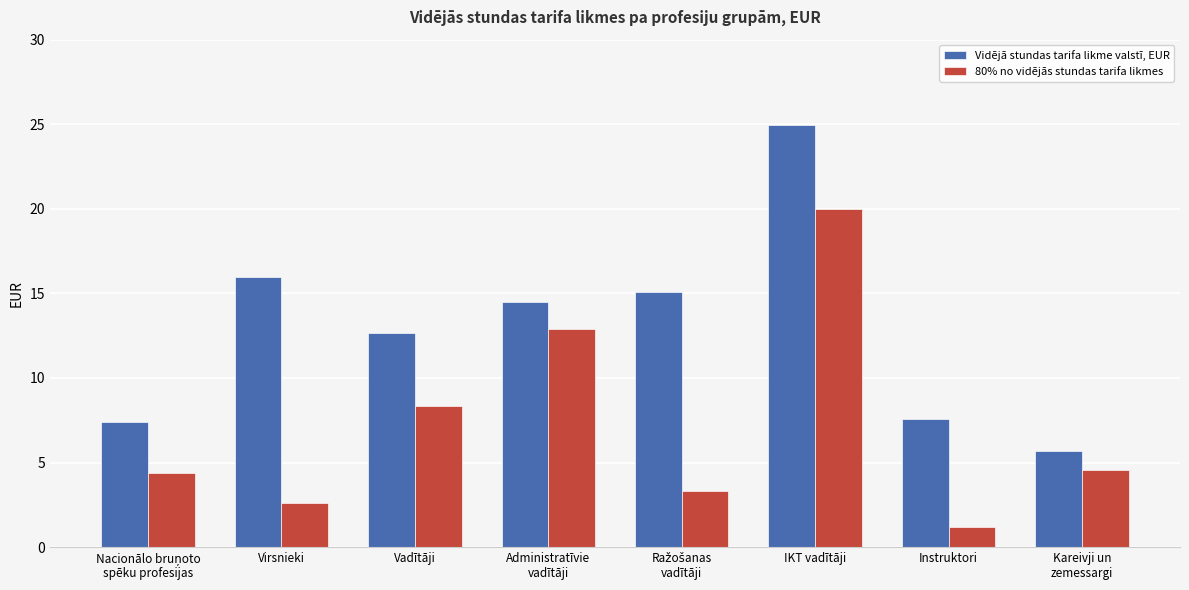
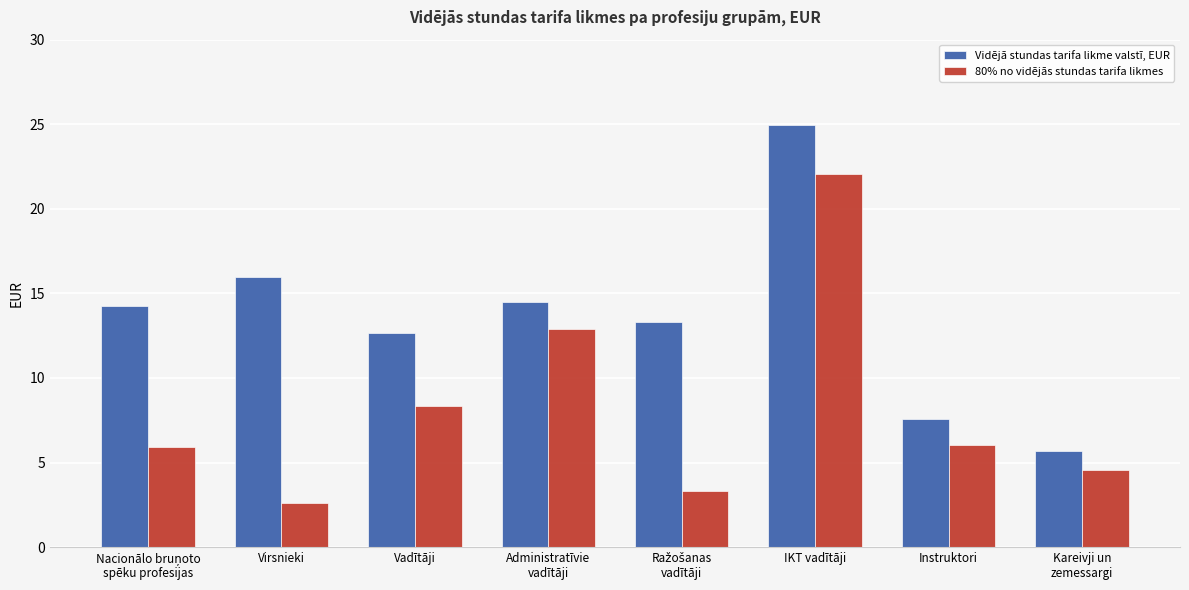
Vidējā stundas tarifa likme valstī, EUR, Nacionālo bruņoto spēku profesijas: 7.4 -> 14.3
80% no vidējās stundas tarifa likmes, Nacionālo bruņoto spēku profesijas: 4.4 -> 5.9
Vidējā stundas tarifa likme valstī, EUR, Ražošanas vadītāji: 15.1 -> 13.3
80% no vidējās stundas tarifa likmes, IKT vadītāji: 20.0 -> 22.1
80% no vidējās stundas tarifa likmes, Instruktori: 1.2 -> 6.1
